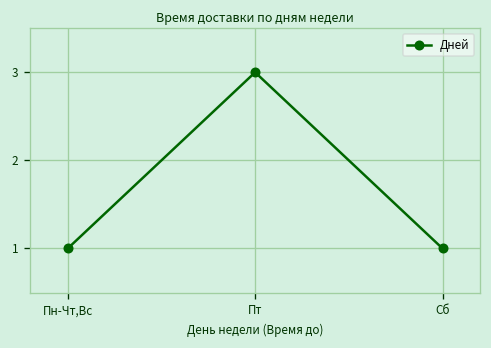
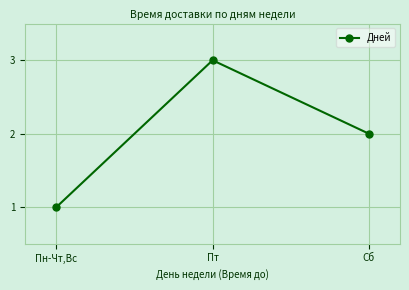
Сб: 1 -> 2
